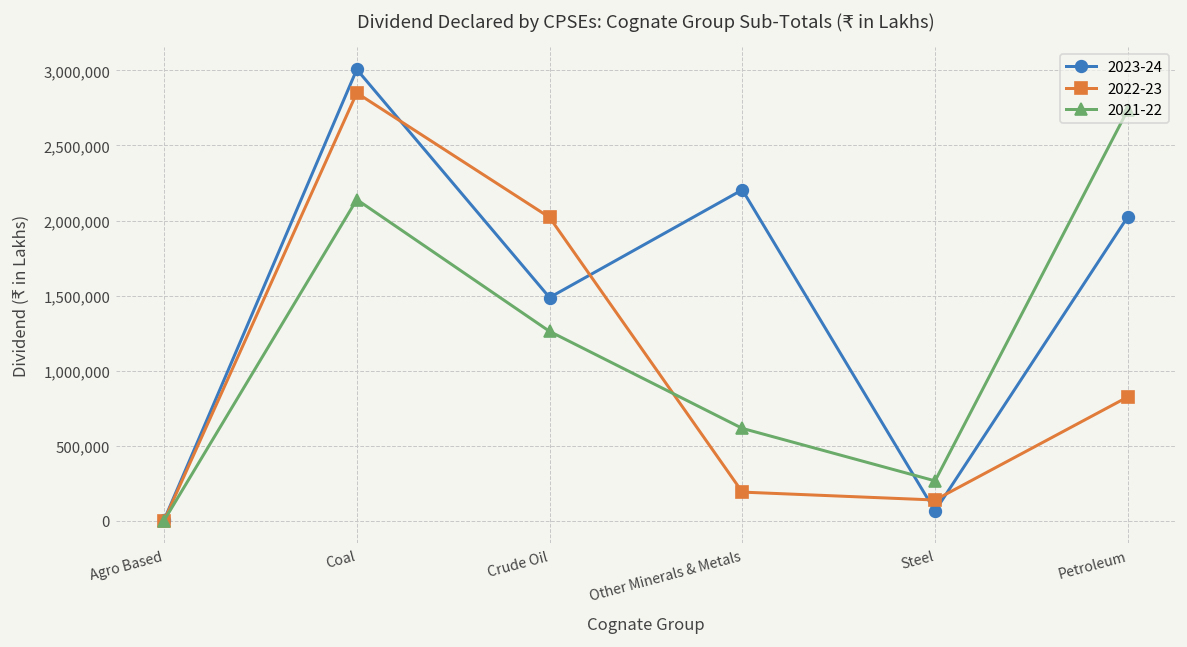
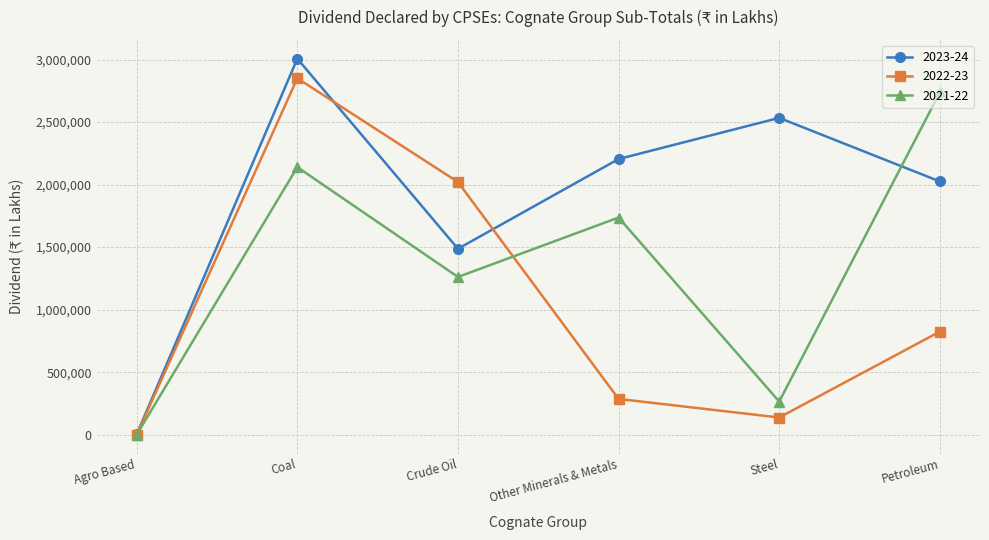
2022-23, Other Minerals & Metals: 190,000 -> 290,000
2021-22, Other Minerals & Metals: 610,000 -> 1,740,000
2023-24, Steel: 60,000 -> 2,530,000
